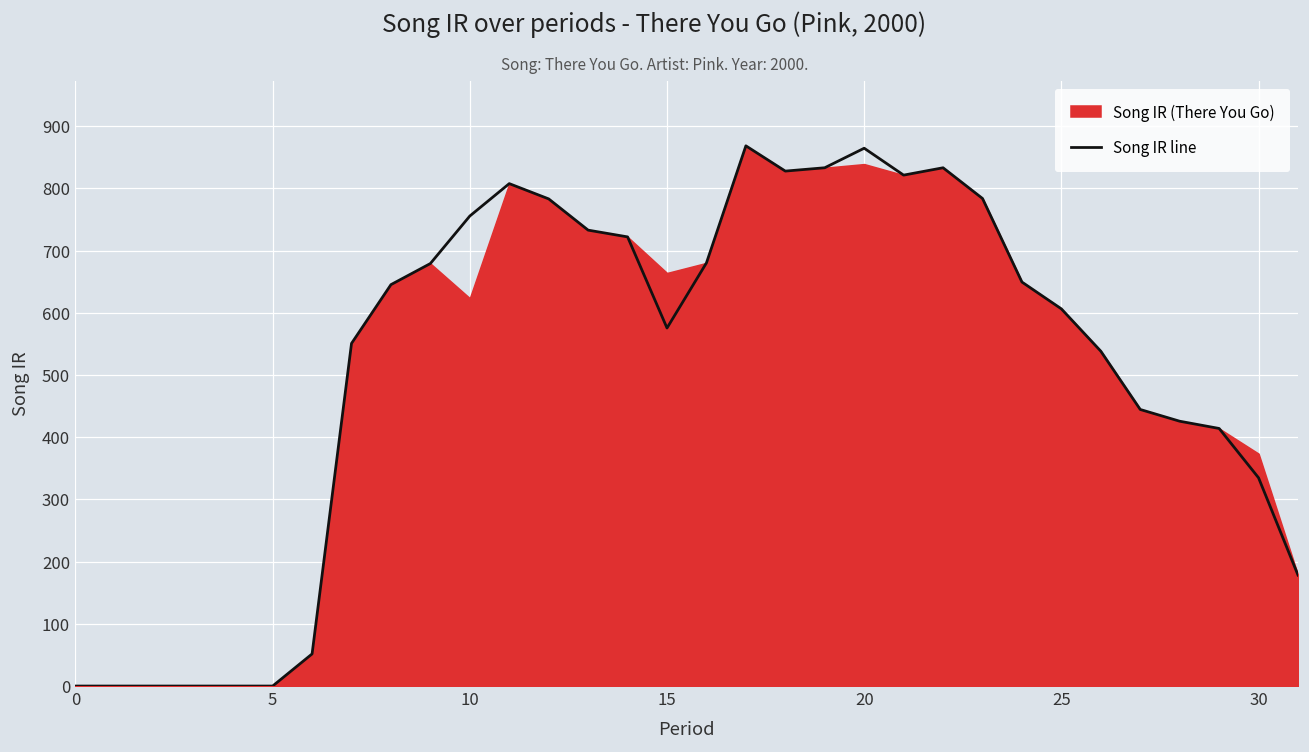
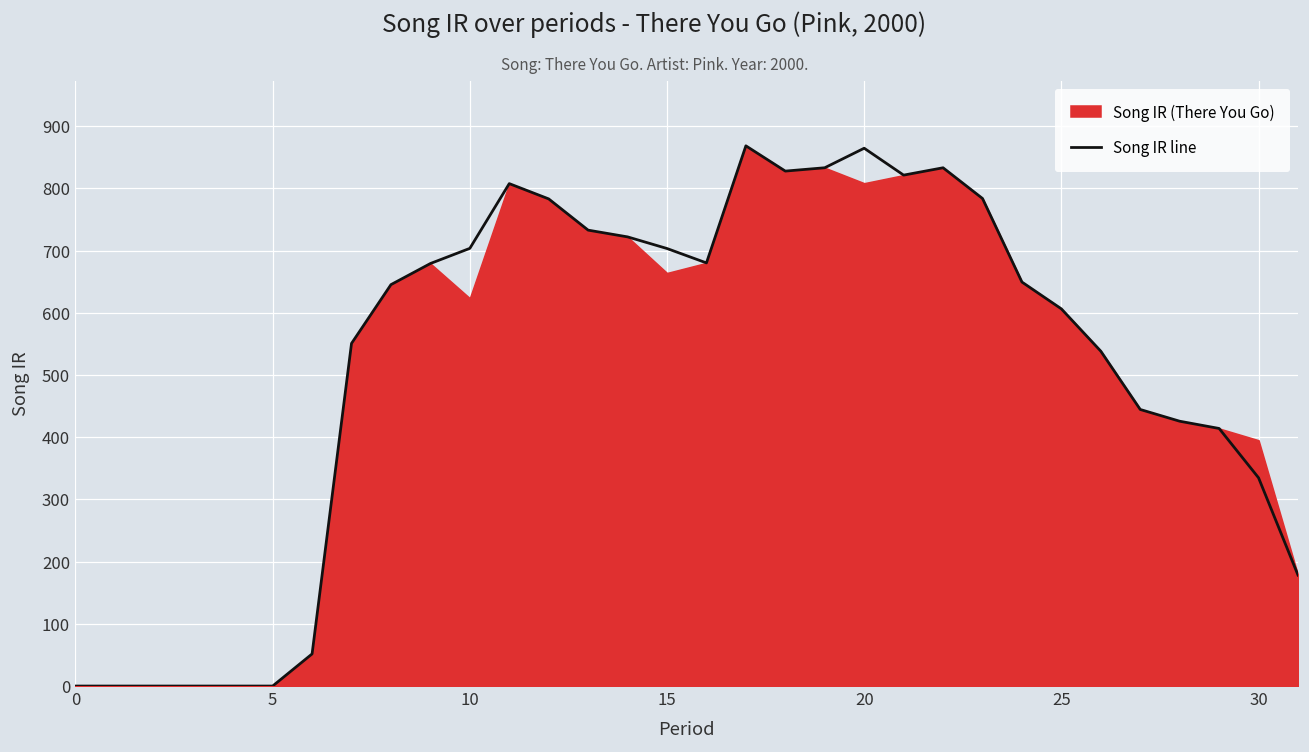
Song IR line, 10: 760 -> 700
Song IR line, 15: 580 -> 700
Song IR (There You Go), 20: 840 -> 810
Song IR (There You Go), 30: 370 -> 400
